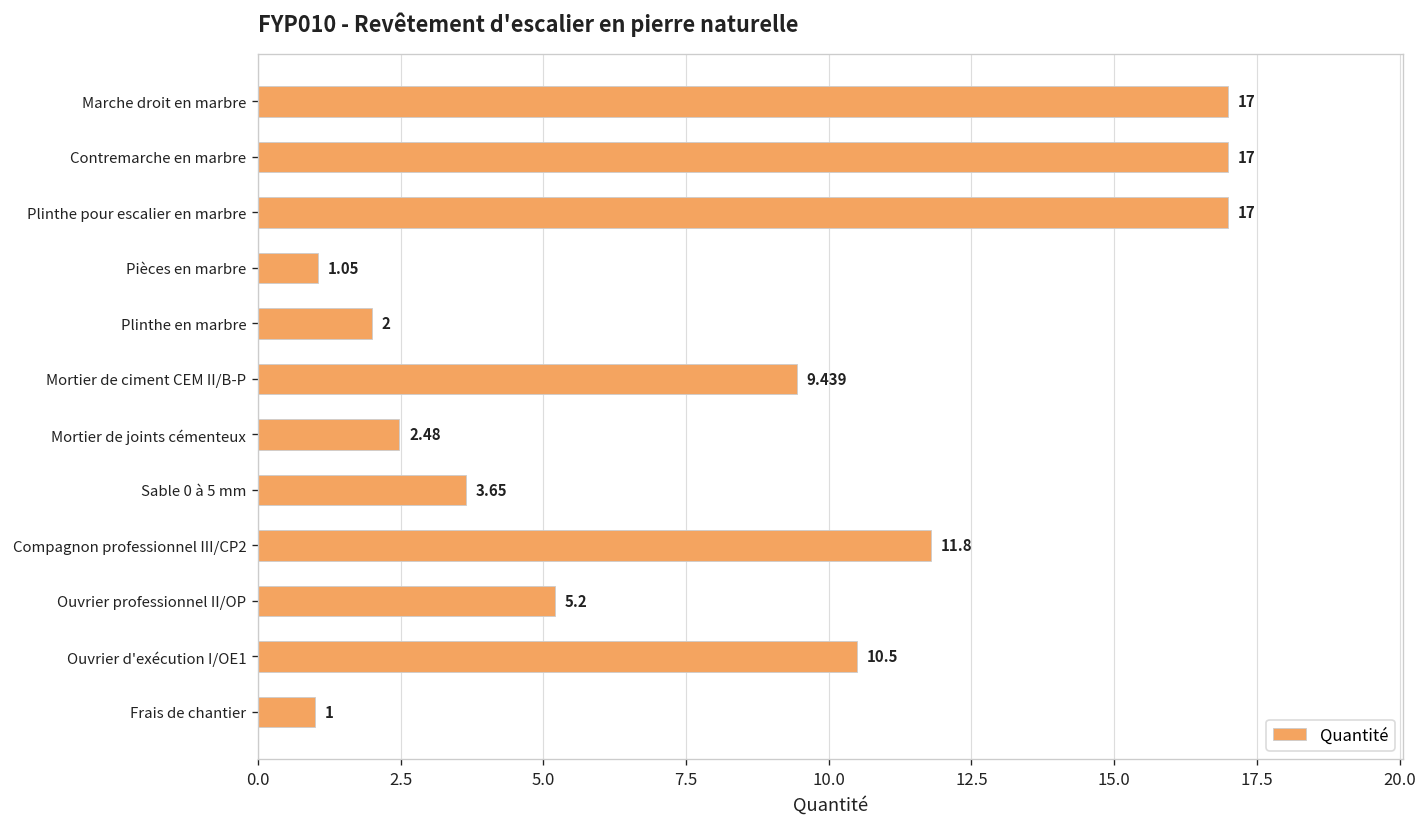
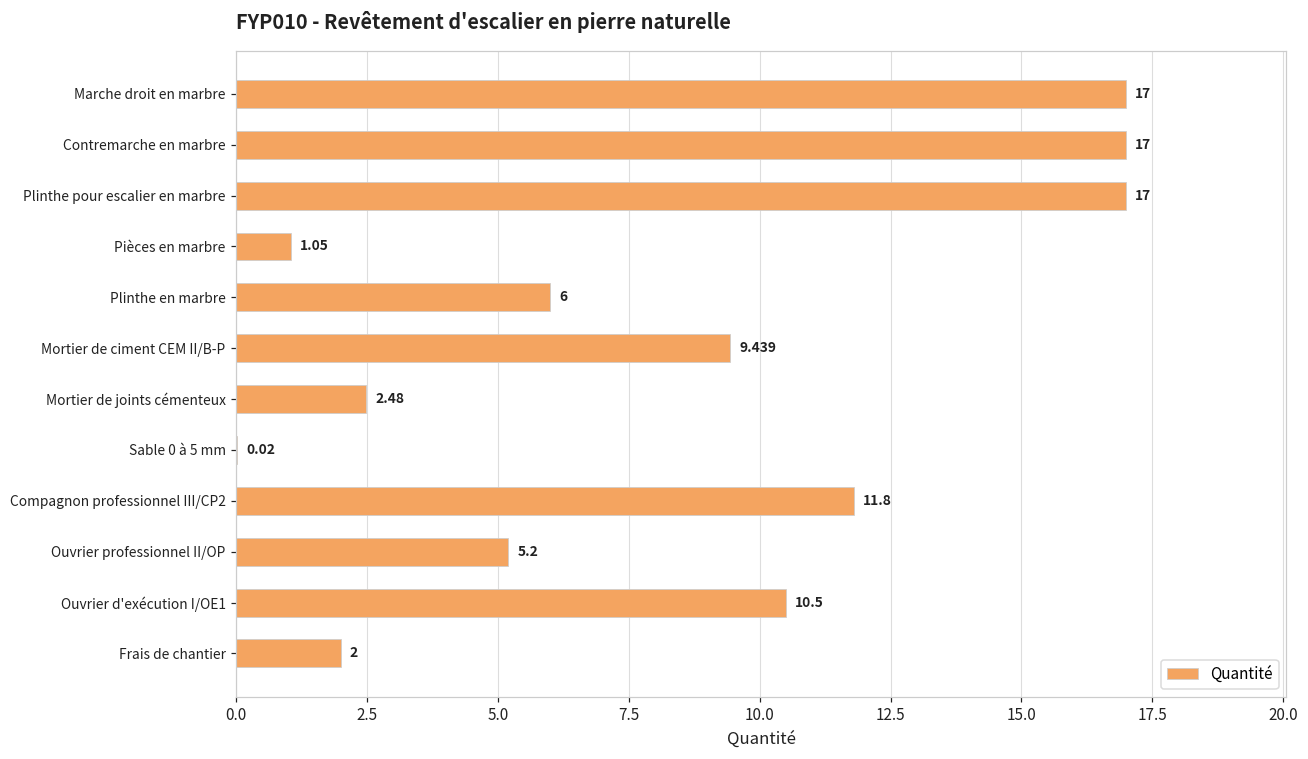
Plinthe en marbre: 2 -> 6
Sable 0 à 5 mm: 3.65 -> 0.02
Frais de chantier: 1 -> 2
